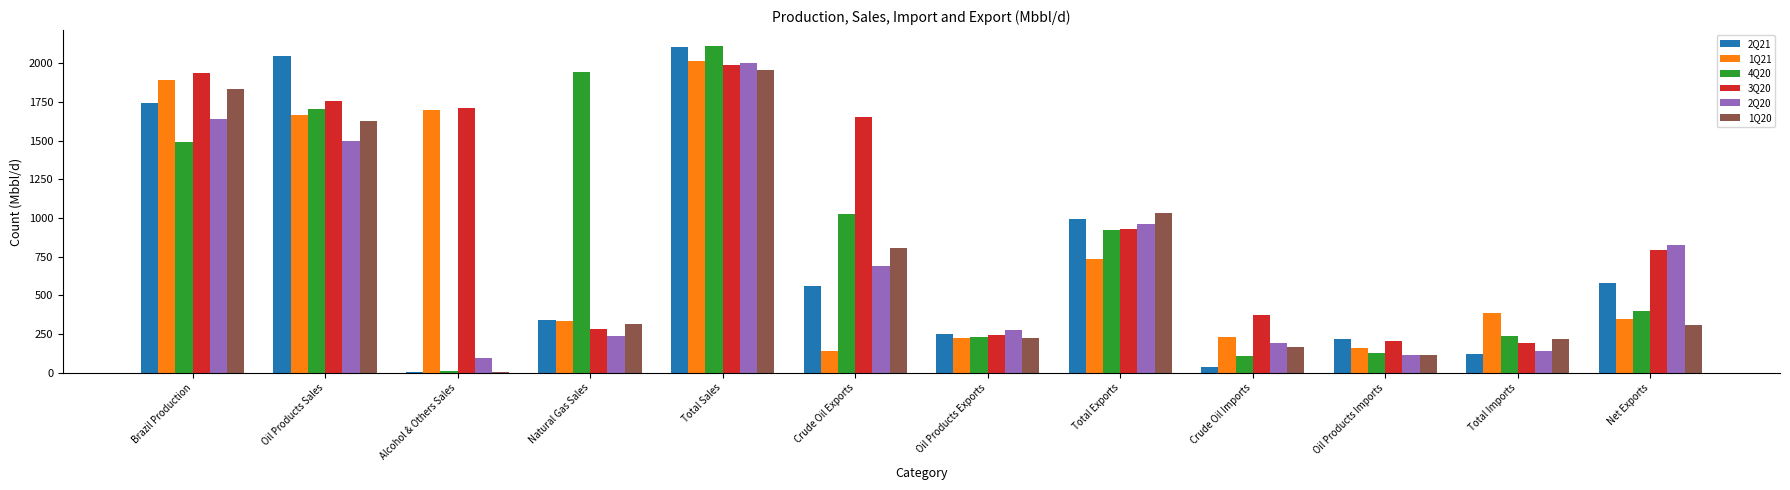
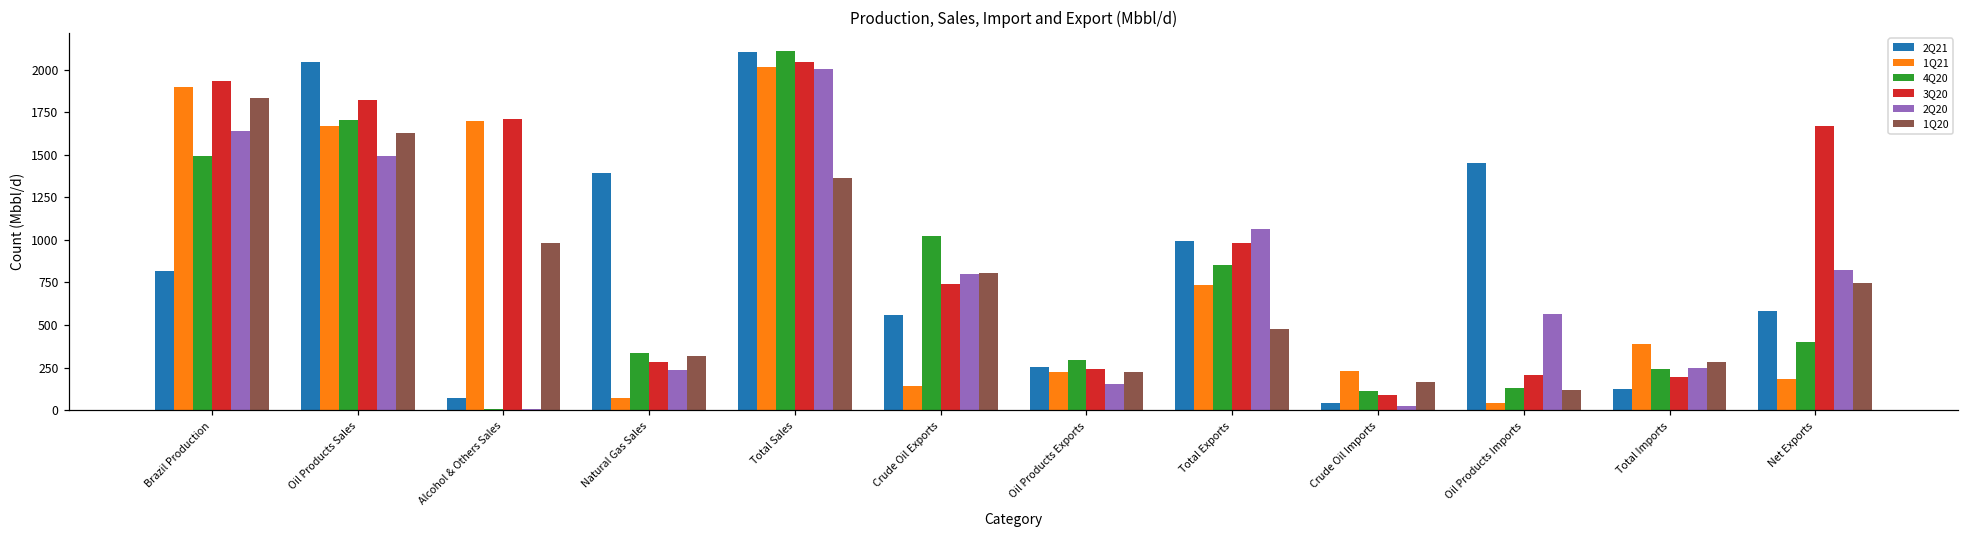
2Q21, Brazil Production: 1740 -> 820
3Q20, Oil Products Sales: 1760 -> 1820
2Q21, Alcohol & Others Sales: 0 -> 70
2Q20, Alcohol & Others Sales: 100 -> 10
1Q20, Alcohol & Others Sales: 10 -> 980
2Q21, Natural Gas Sales: 340 -> 1390
1Q21, Natural Gas Sales: 340 -> 70
4Q20, Natural Gas Sales: 1940 -> 340
3Q20, Total Sales: 1990 -> 2050
1Q20, Total Sales: 1950 -> 1360
3Q20, Crude Oil Exports: 1660 -> 740
2Q20, Crude Oil Exports: 690 -> 800
4Q20, Oil Products Exports: 230 -> 290
2Q20, Oil Products Exports: 270 -> 150
4Q20, Total Exports: 930 -> 850
3Q20, Total Exports: 930 -> 980
2Q20, Total Exports: 960 -> 1060
1Q20, Total Exports: 1030 -> 480
3Q20, Crude Oil Imports: 370 -> 90
2Q20, Crude Oil Imports: 200 -> 20
2Q21, Oil Products Imports: 220 -> 1450
1Q21, Oil Products Imports: 160 -> 40
2Q20, Oil Products Imports: 120 -> 570
2Q20, Total Imports: 140 -> 250
1Q20, Total Imports: 220 -> 280
1Q21, Net Exports: 350 -> 180
3Q20, Net Exports: 790 -> 1670
1Q20, Net Exports: 310 -> 750
